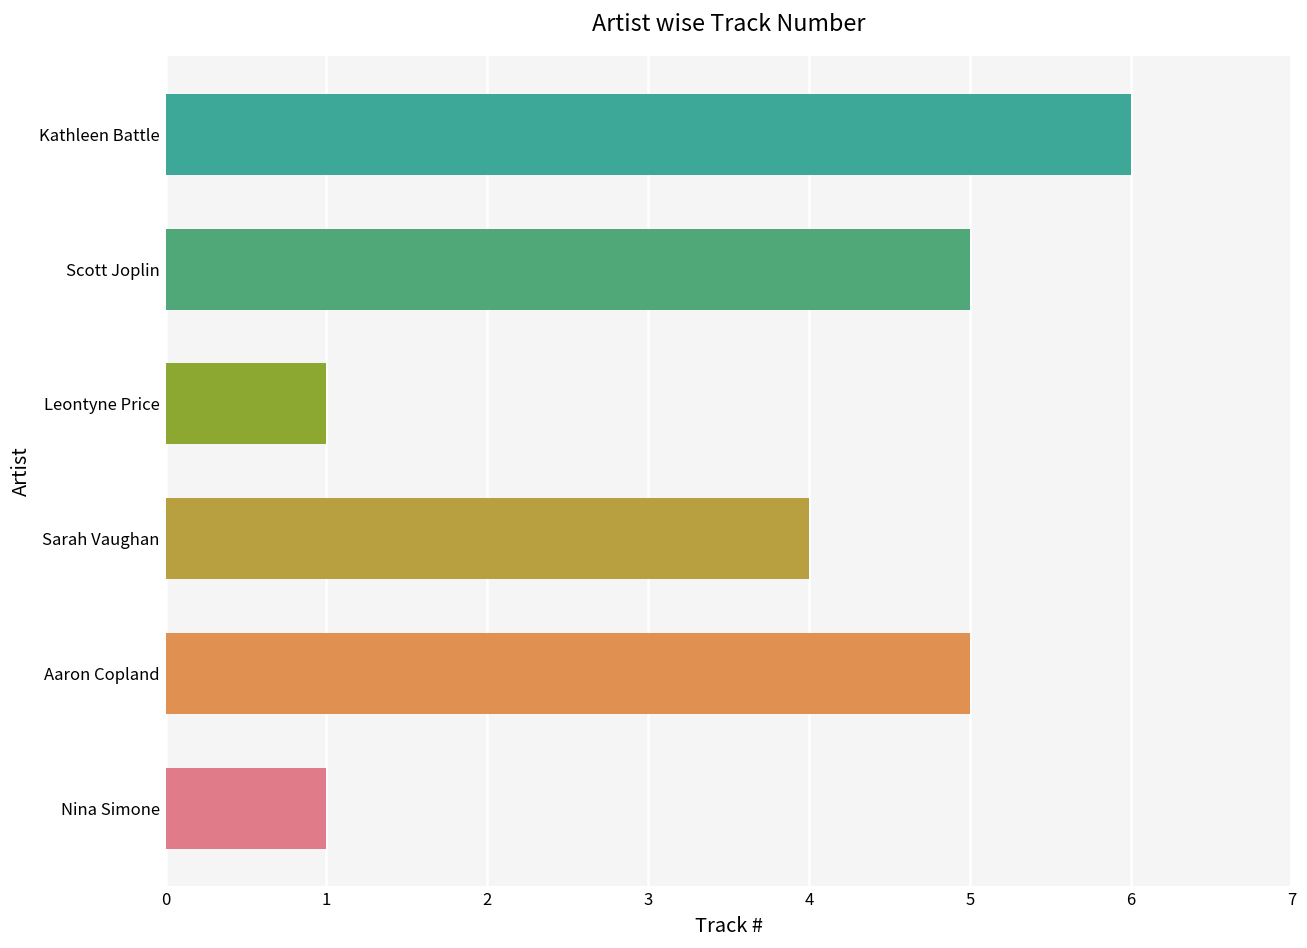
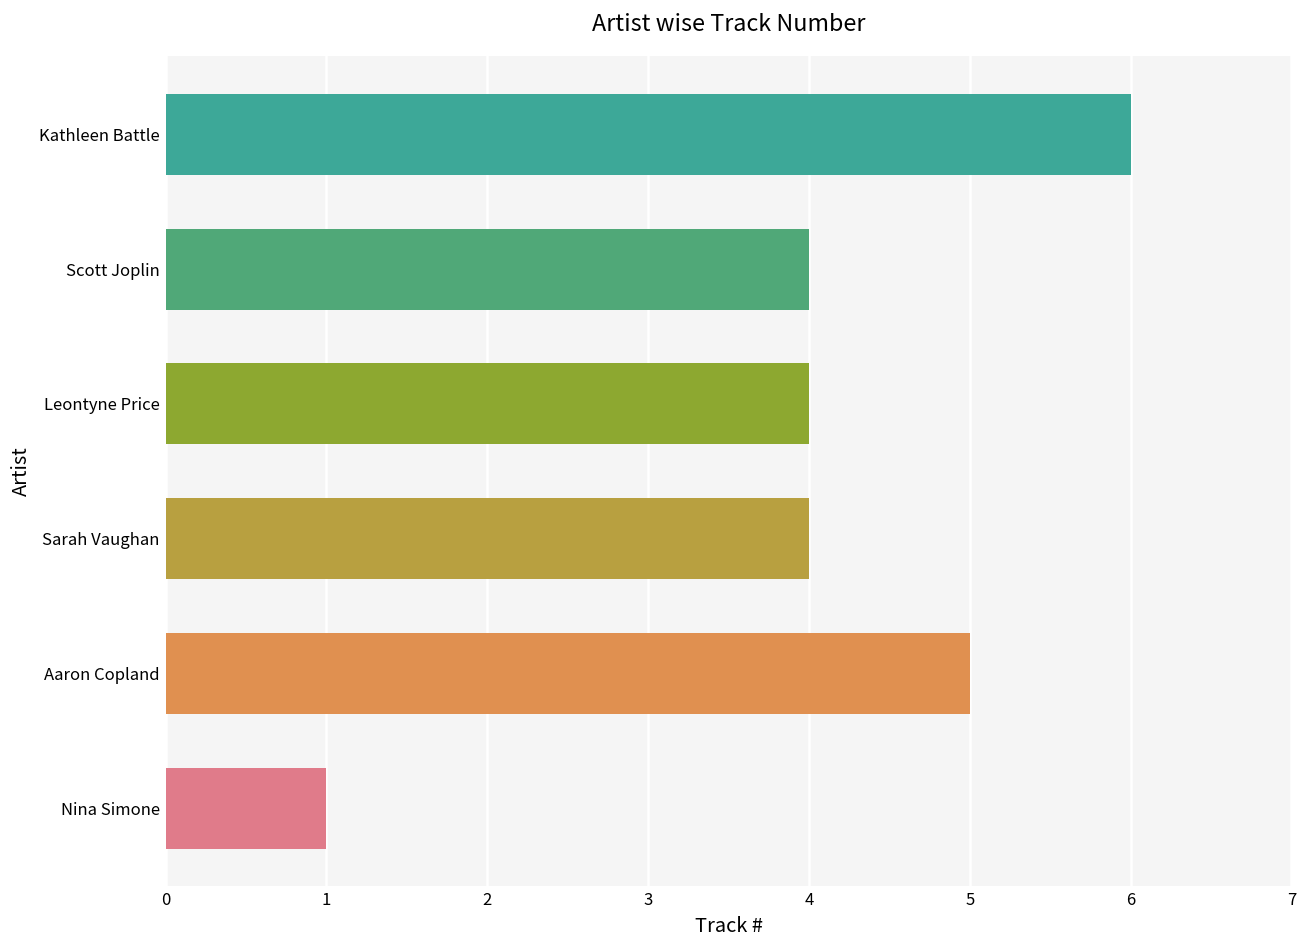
Scott Joplin: 5 -> 4
Leontyne Price: 1 -> 4
